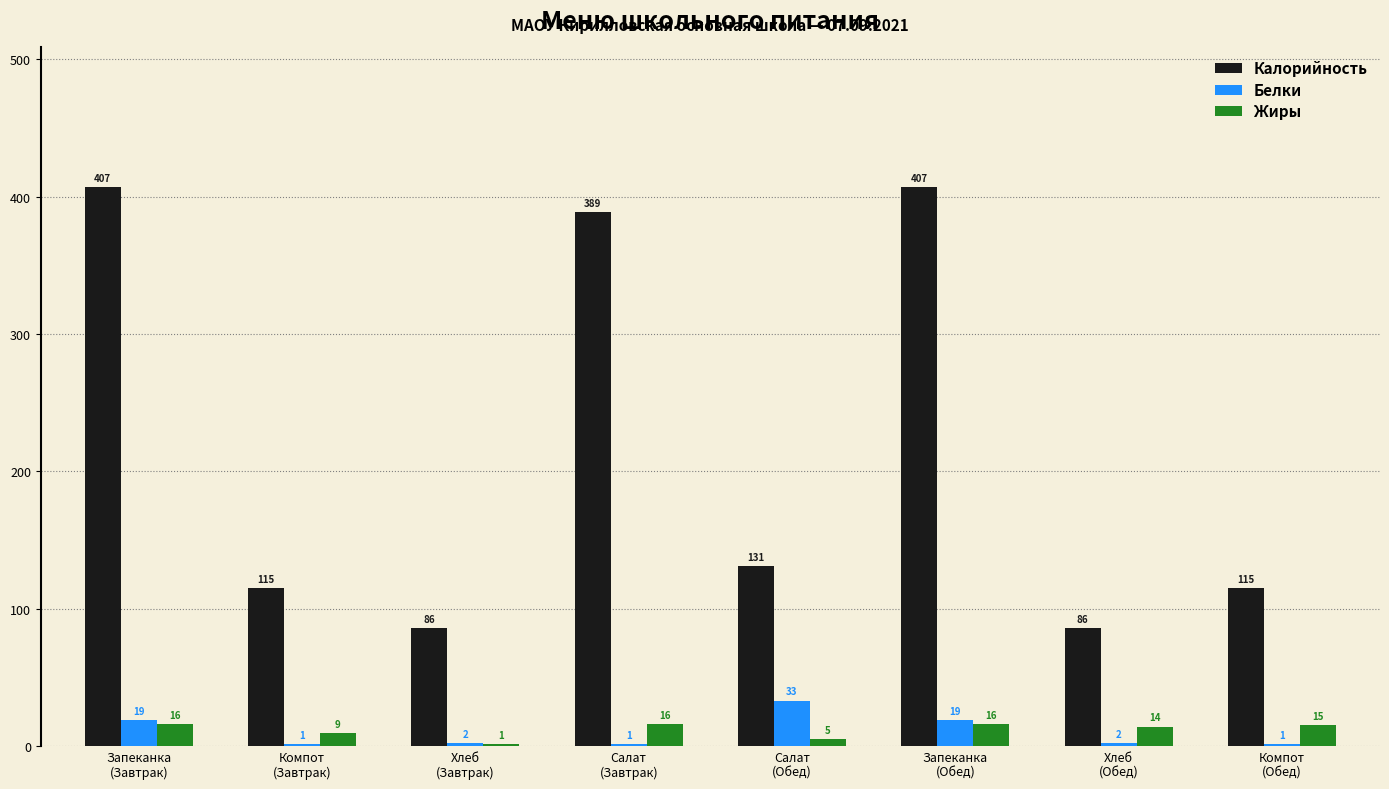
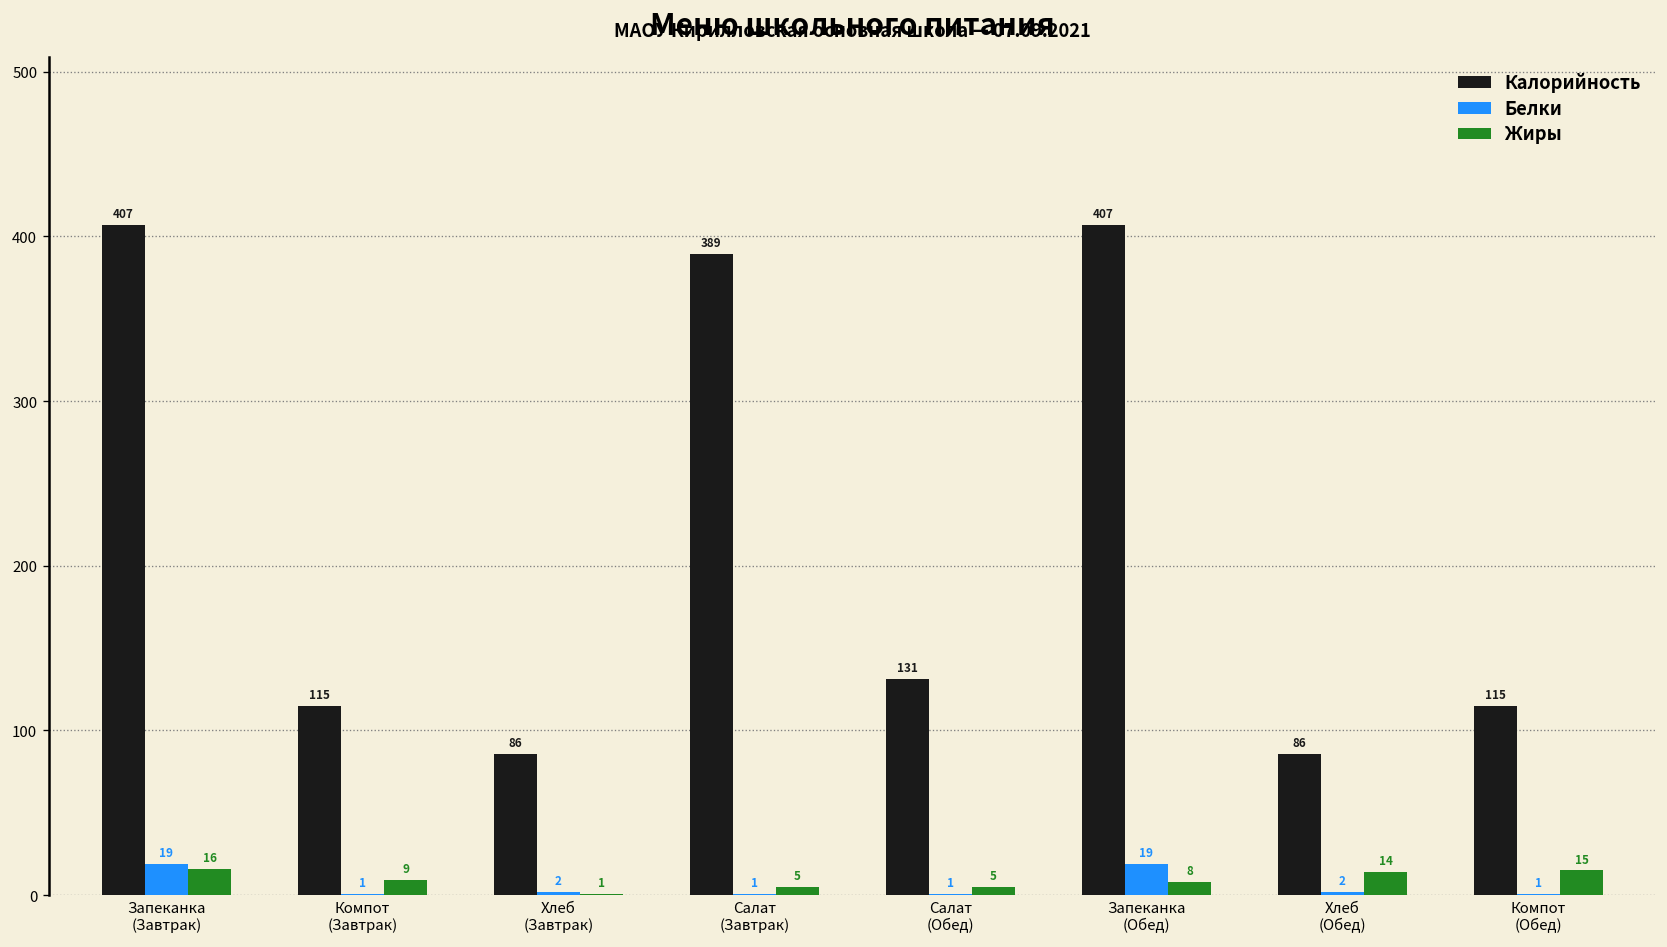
Жиры, Салат (Завтрак): 16 -> 5
Белки, Салат (Обед): 33 -> 1
Жиры, Запеканка (Обед): 16 -> 8
